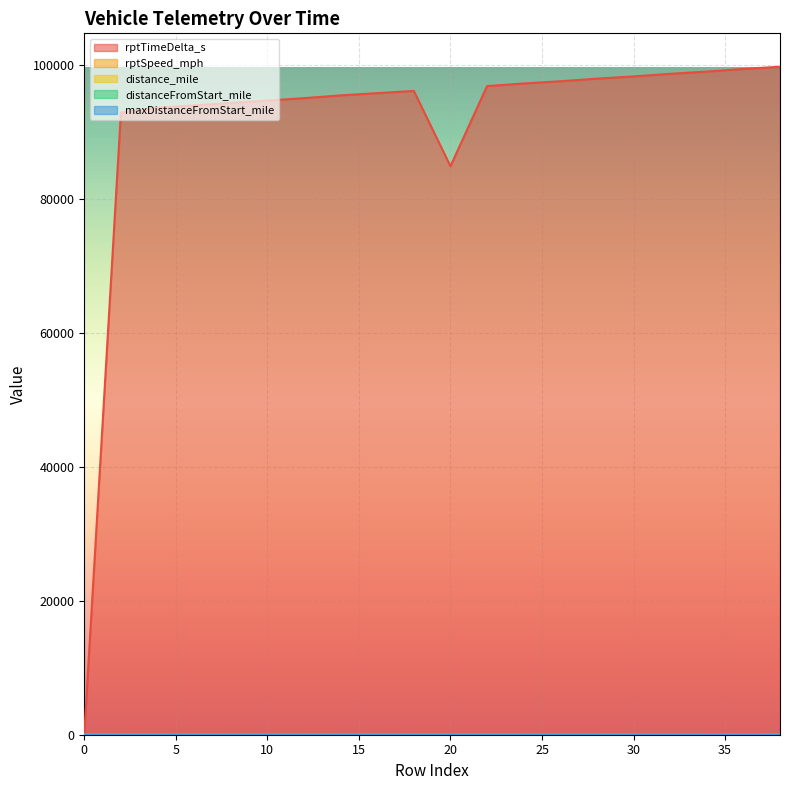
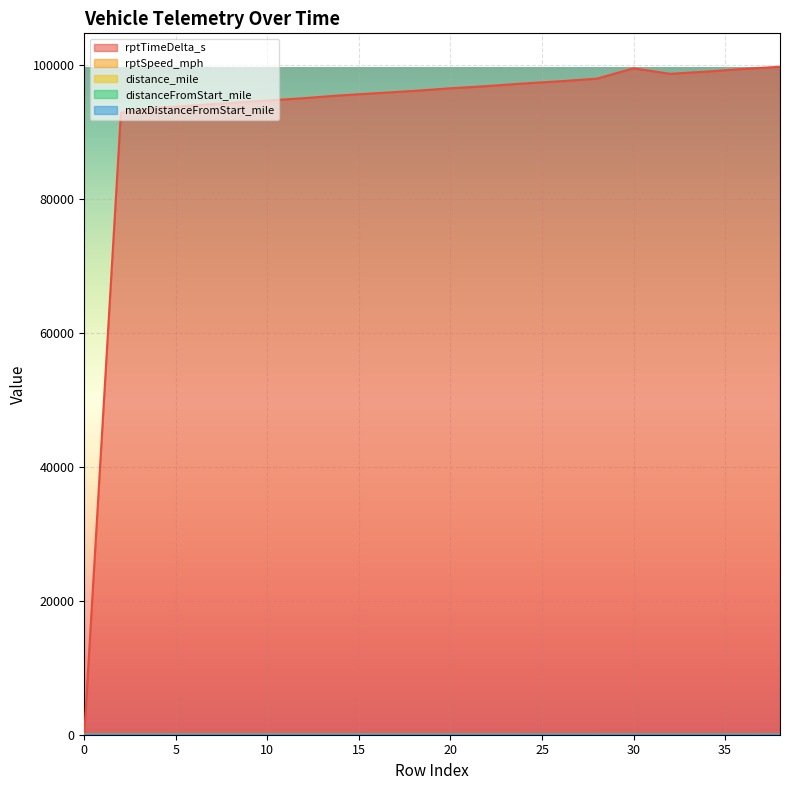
rptTimeDelta_s, 20: 85000 -> 97000
rptTimeDelta_s, 30: 98000 -> 100000
